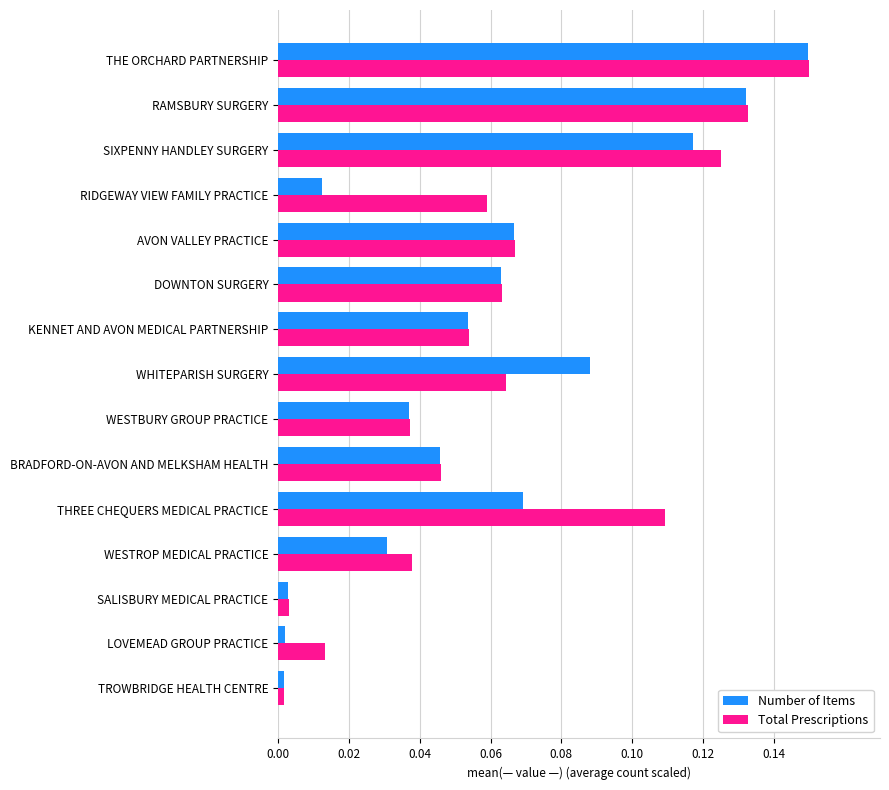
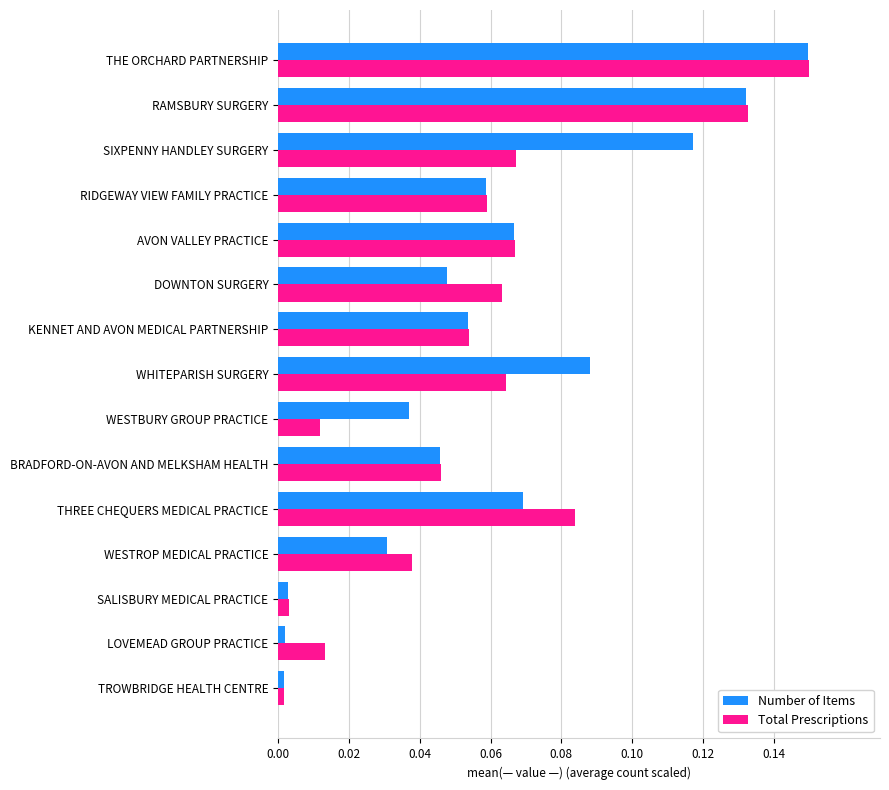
Total Prescriptions, SIXPENNY HANDLEY SURGERY: 0.125 -> 0.067
Number of Items, RIDGEWAY VIEW FAMILY PRACTICE: 0.012 -> 0.059
Number of Items, DOWNTON SURGERY: 0.063 -> 0.048
Total Prescriptions, WESTBURY GROUP PRACTICE: 0.037 -> 0.012
Total Prescriptions, THREE CHEQUERS MEDICAL PRACTICE: 0.109 -> 0.084
